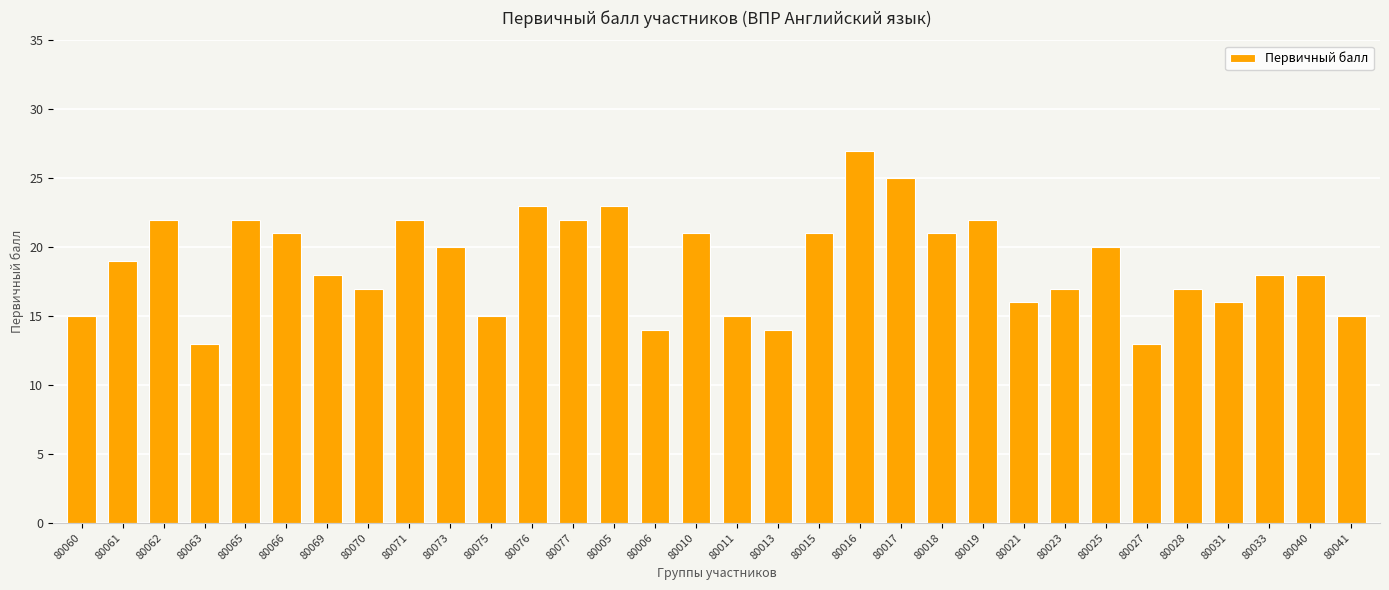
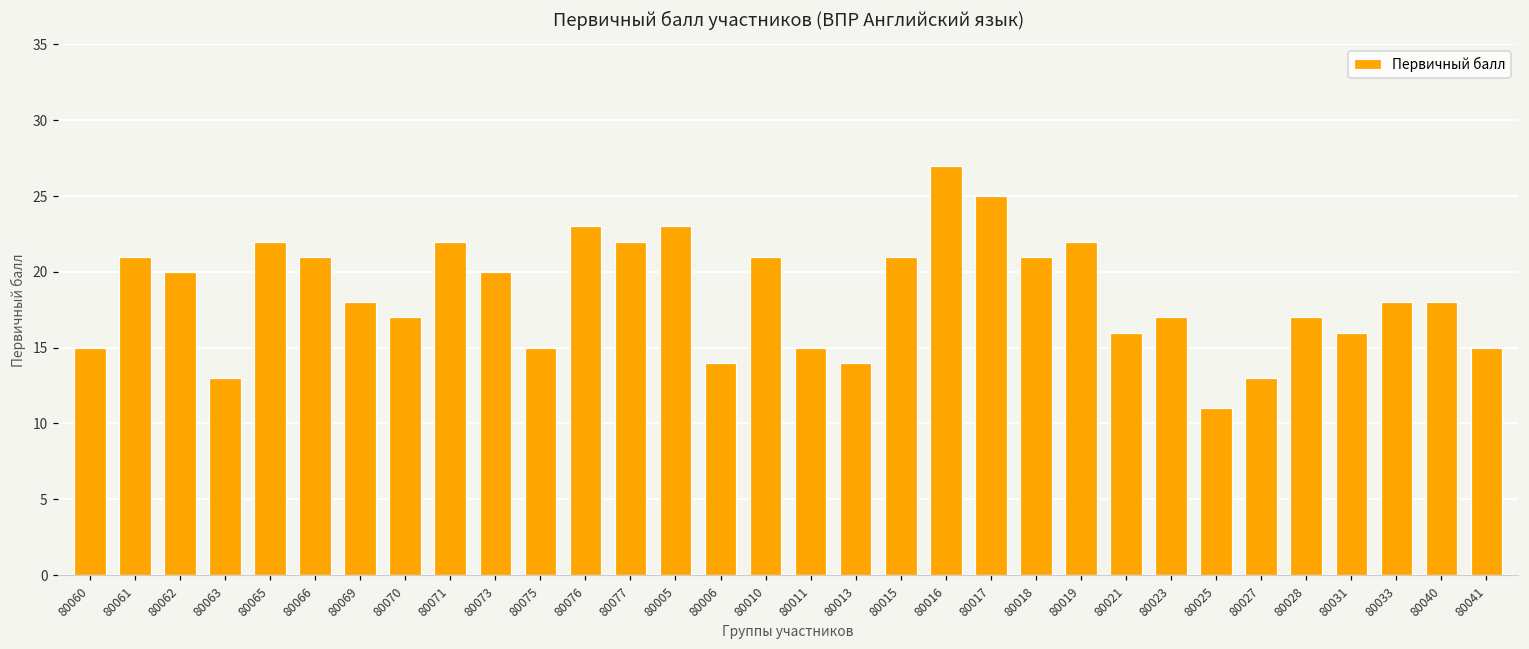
80061: 19 -> 21
80062: 22 -> 20
80025: 20 -> 11
